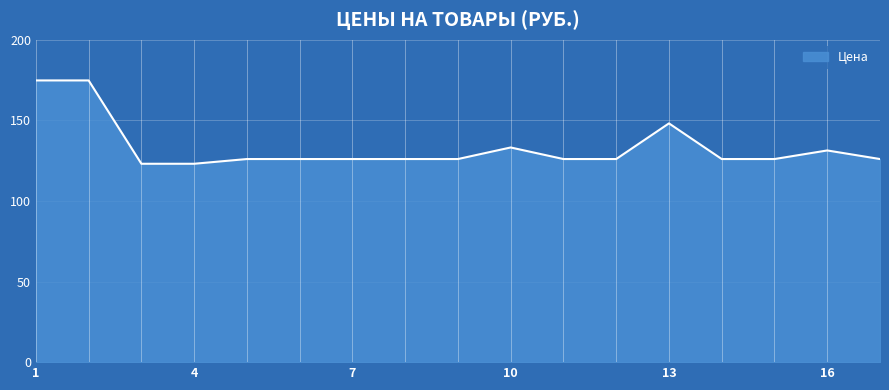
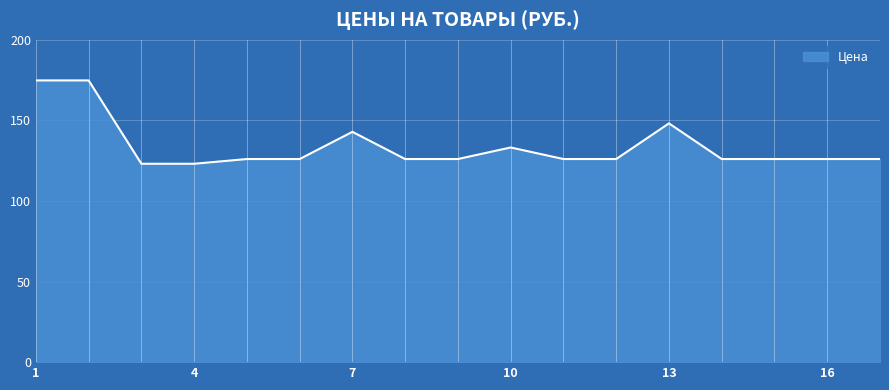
7: 126 -> 143
16: 131 -> 126
